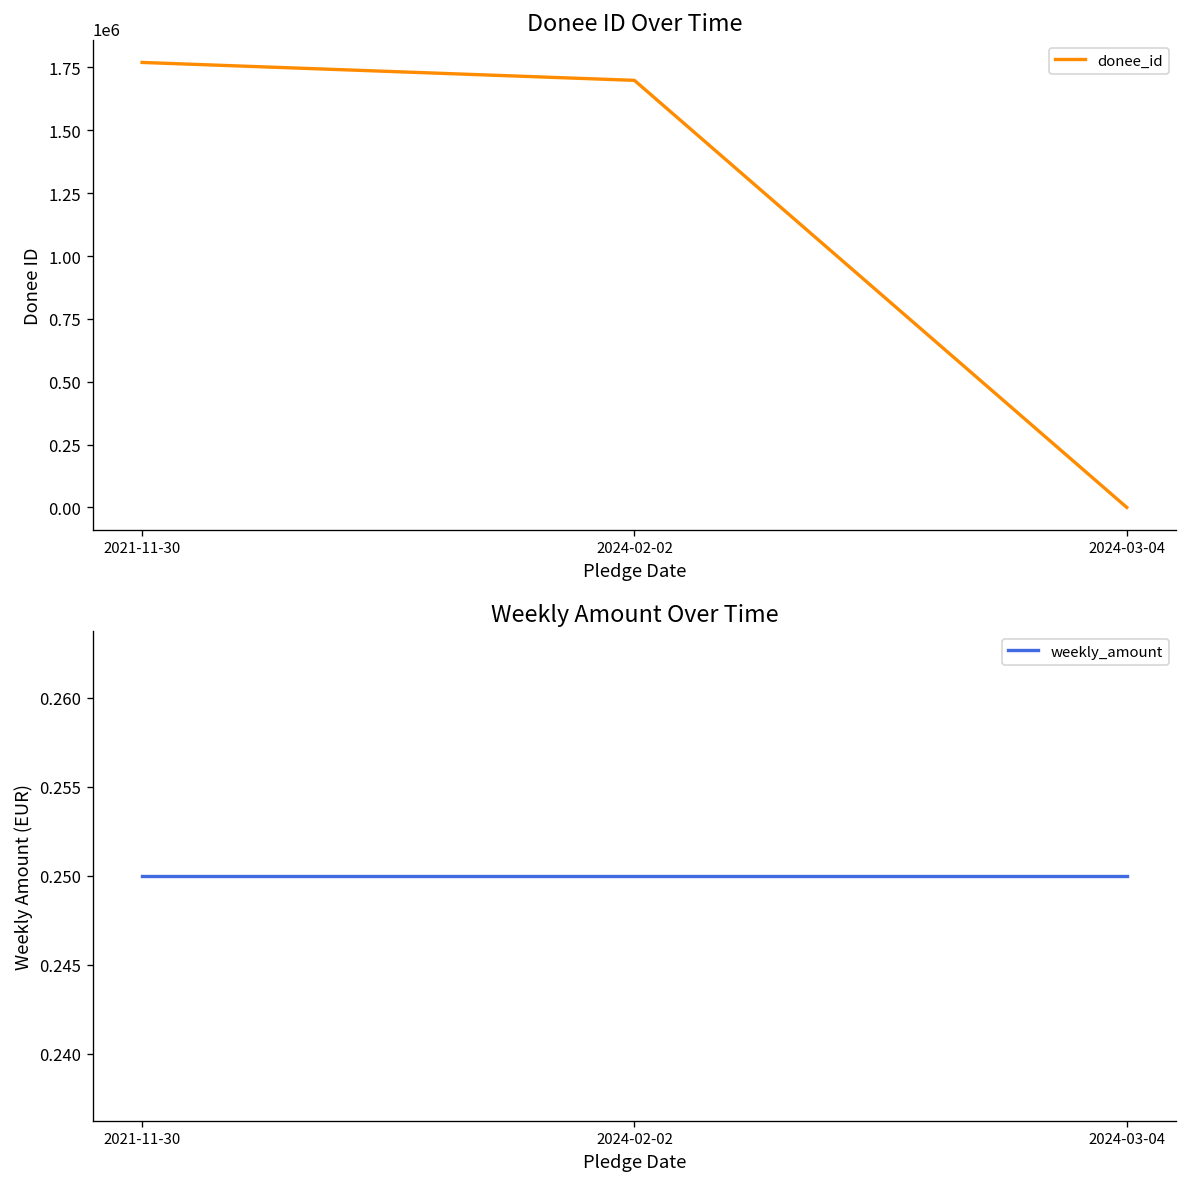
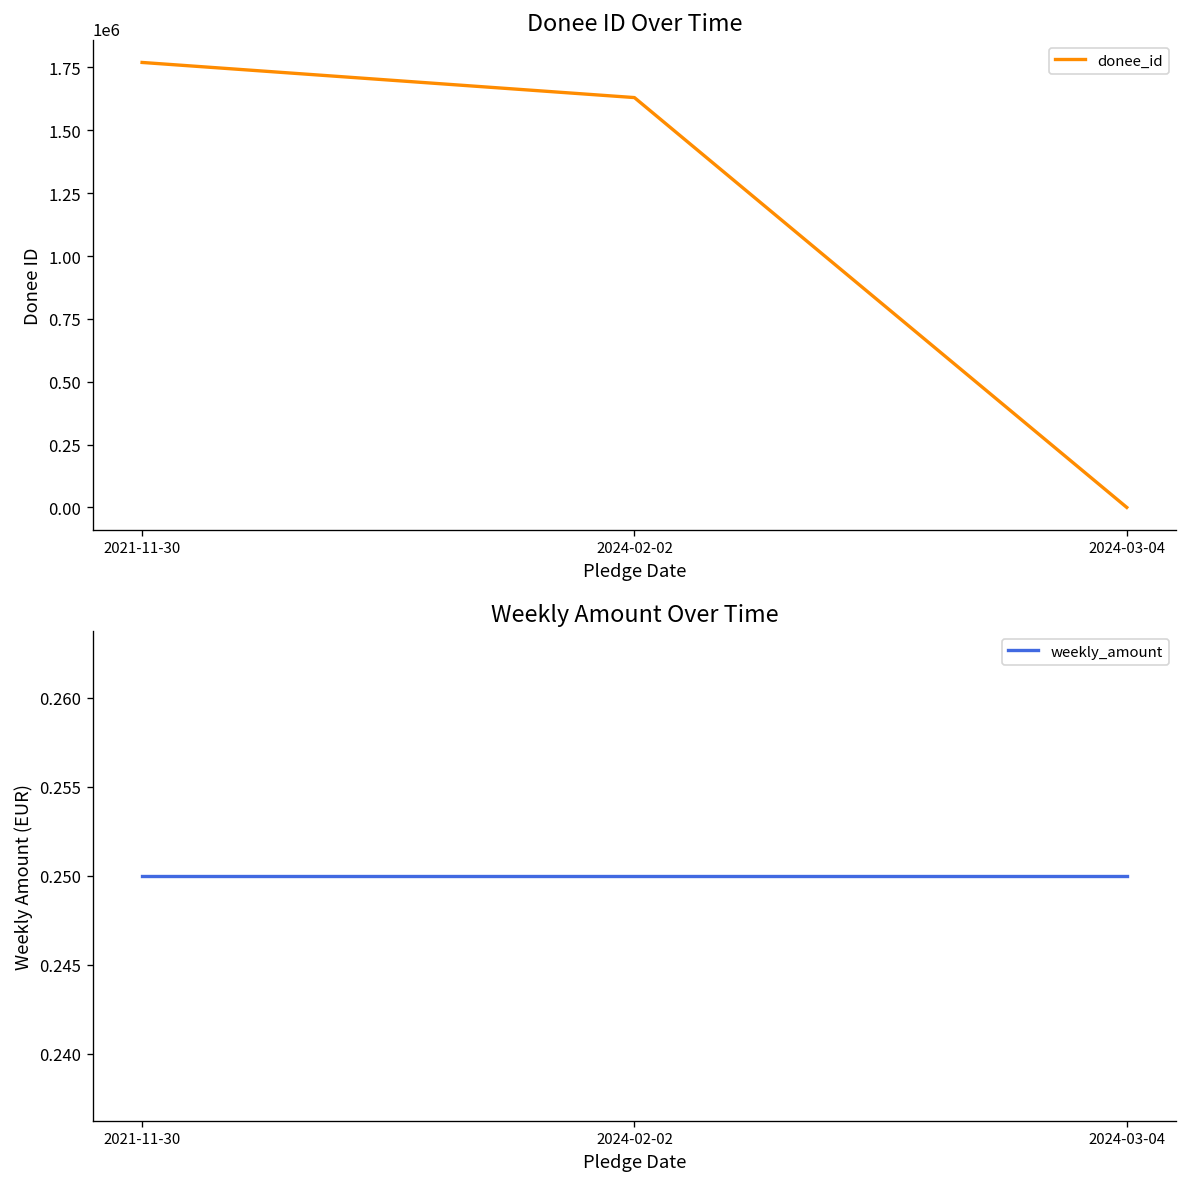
Donee ID Over Time, 2024-02-02: 1700000 -> 1630000
